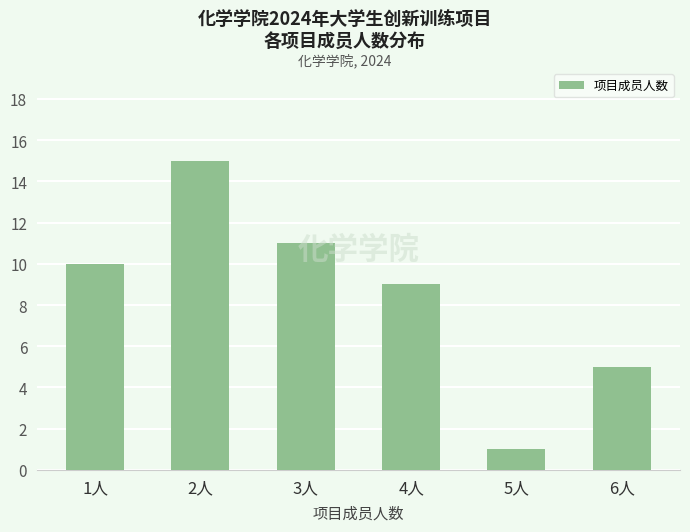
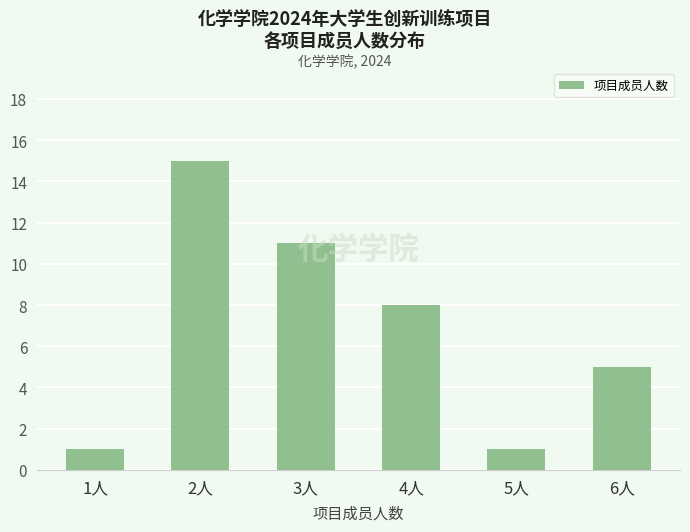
1人: 10 -> 1
4人: 9 -> 8
